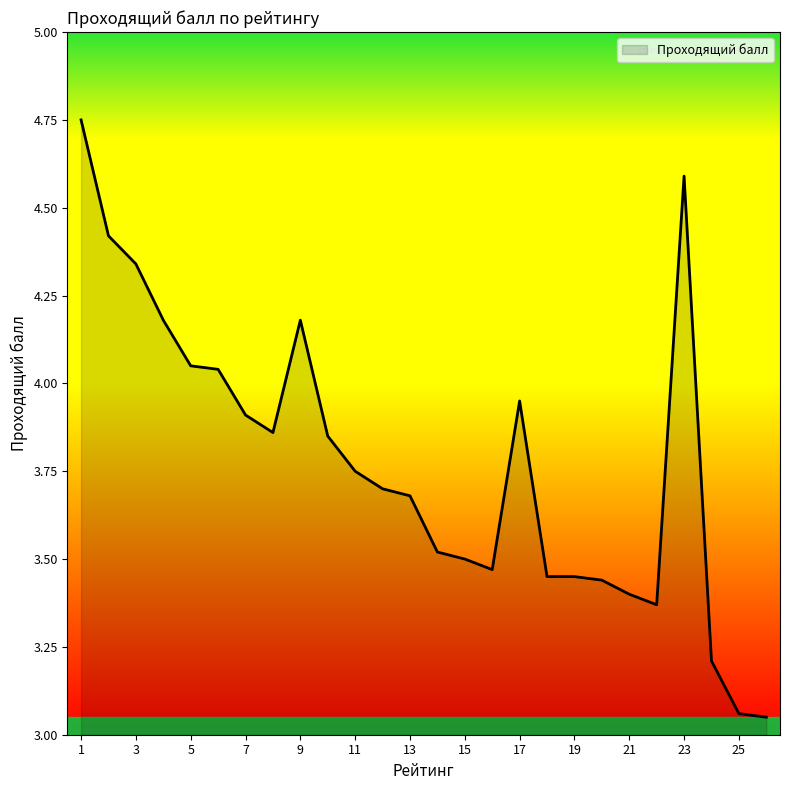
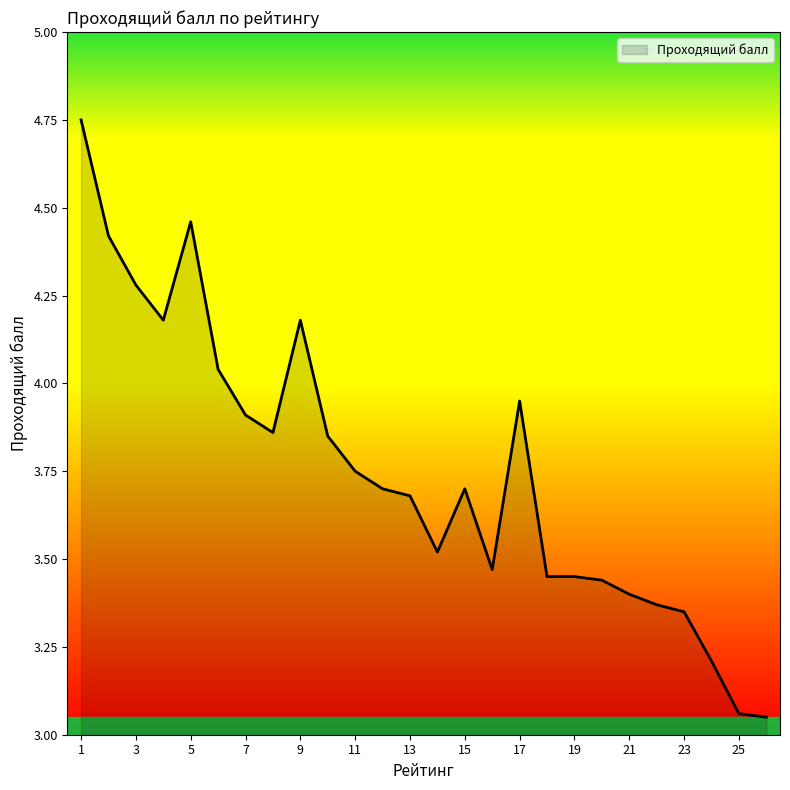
3: 4.34 -> 4.28
5: 4.05 -> 4.46
15: 3.5 -> 3.7
23: 4.59 -> 3.35
